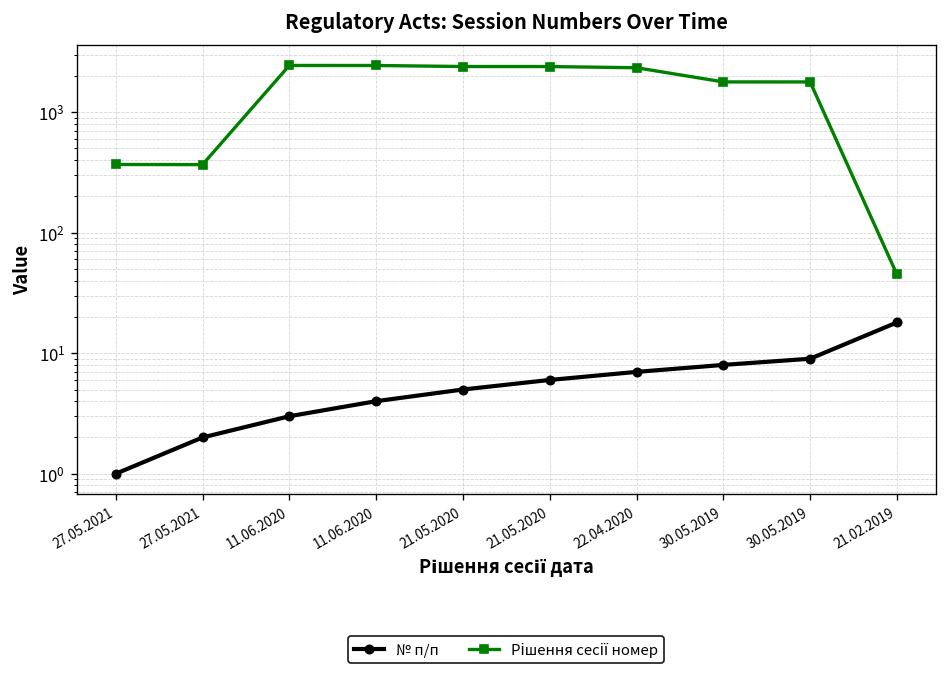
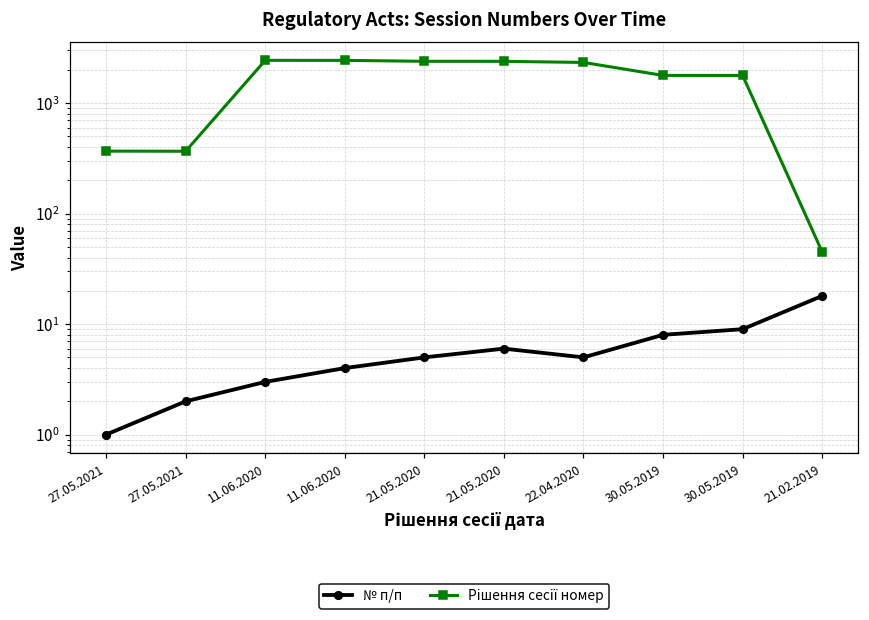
№ п/п, 22.04.2020: 7 -> 5
